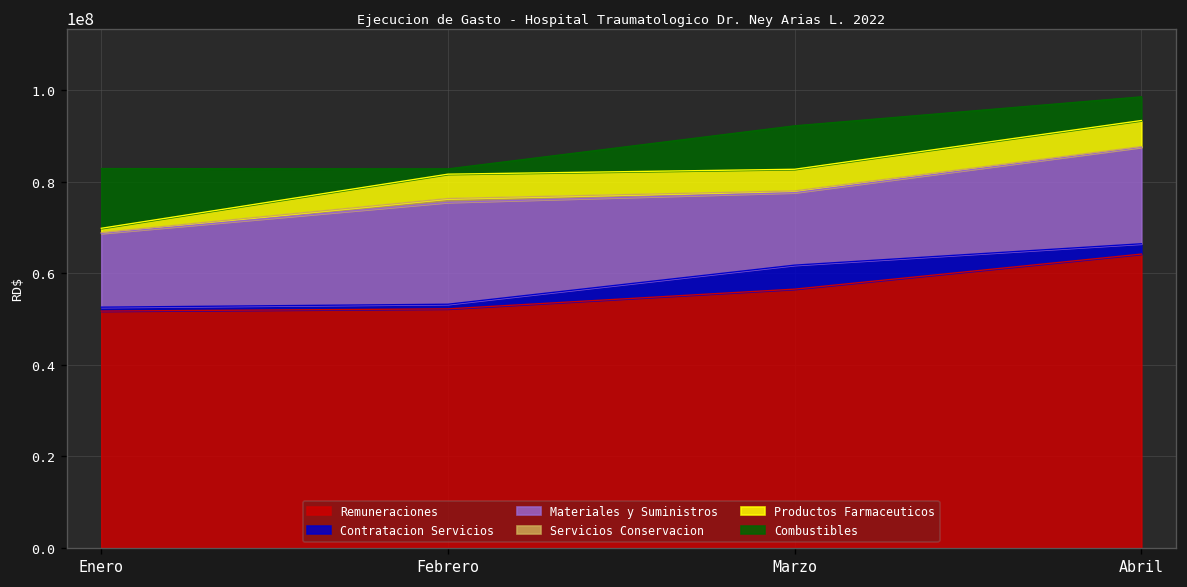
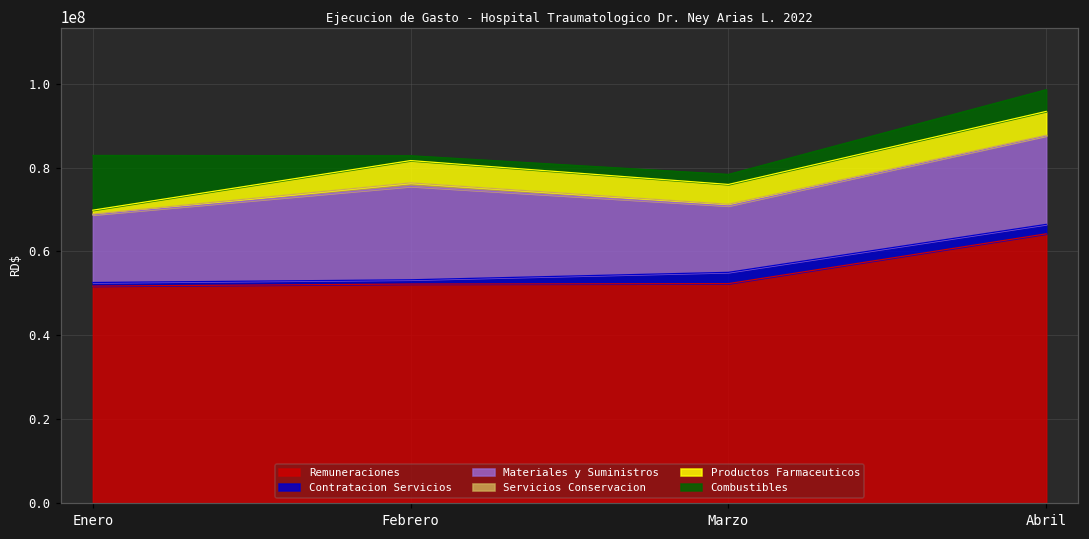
Remuneraciones, Marzo: 57000000 -> 52000000
Contratacion Servicios, Marzo: 5000000 -> 3000000
Combustibles, Marzo: 9000000 -> 2000000
